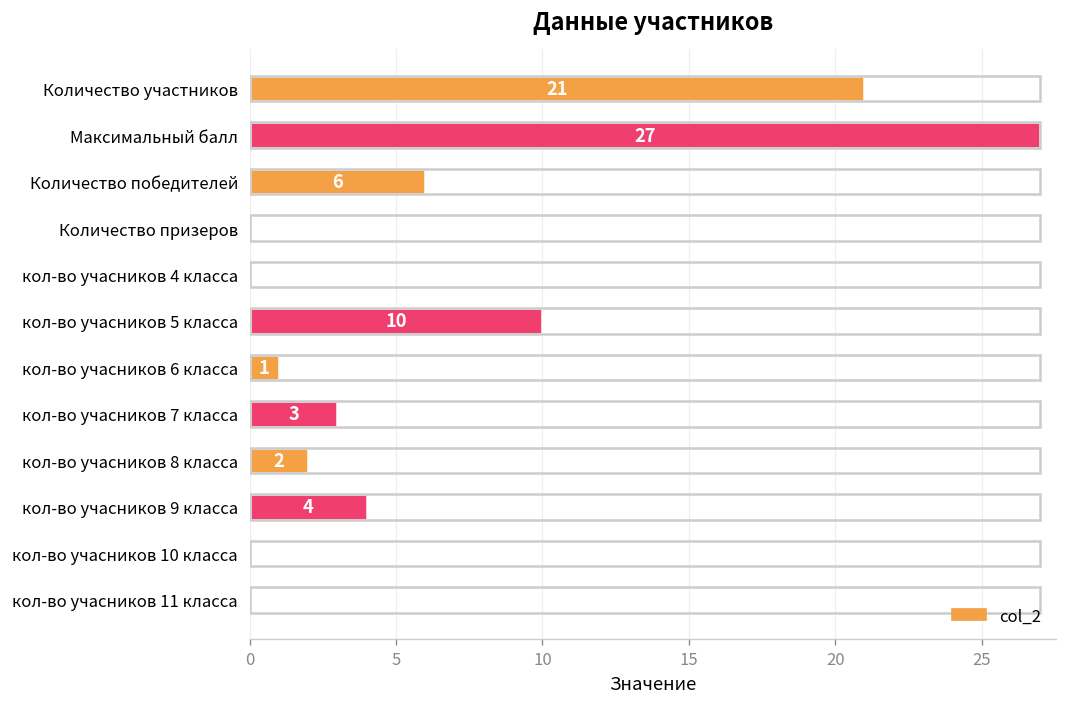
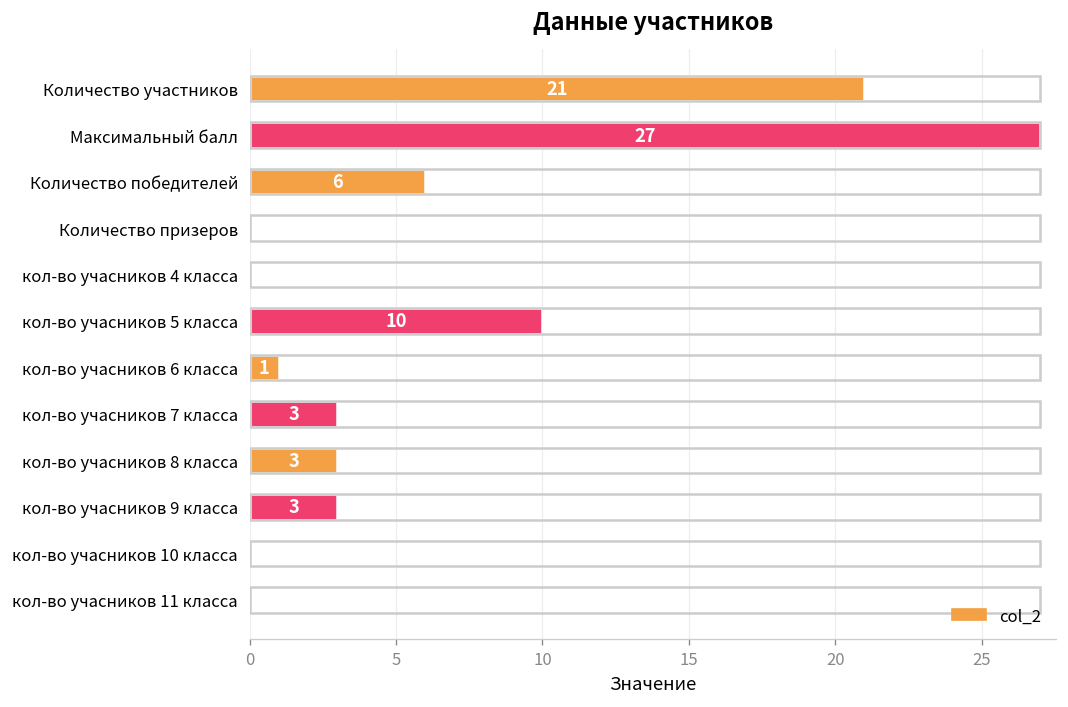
кол-во учасников 8 класса: 2 -> 3
кол-во учасников 9 класса: 4 -> 3
